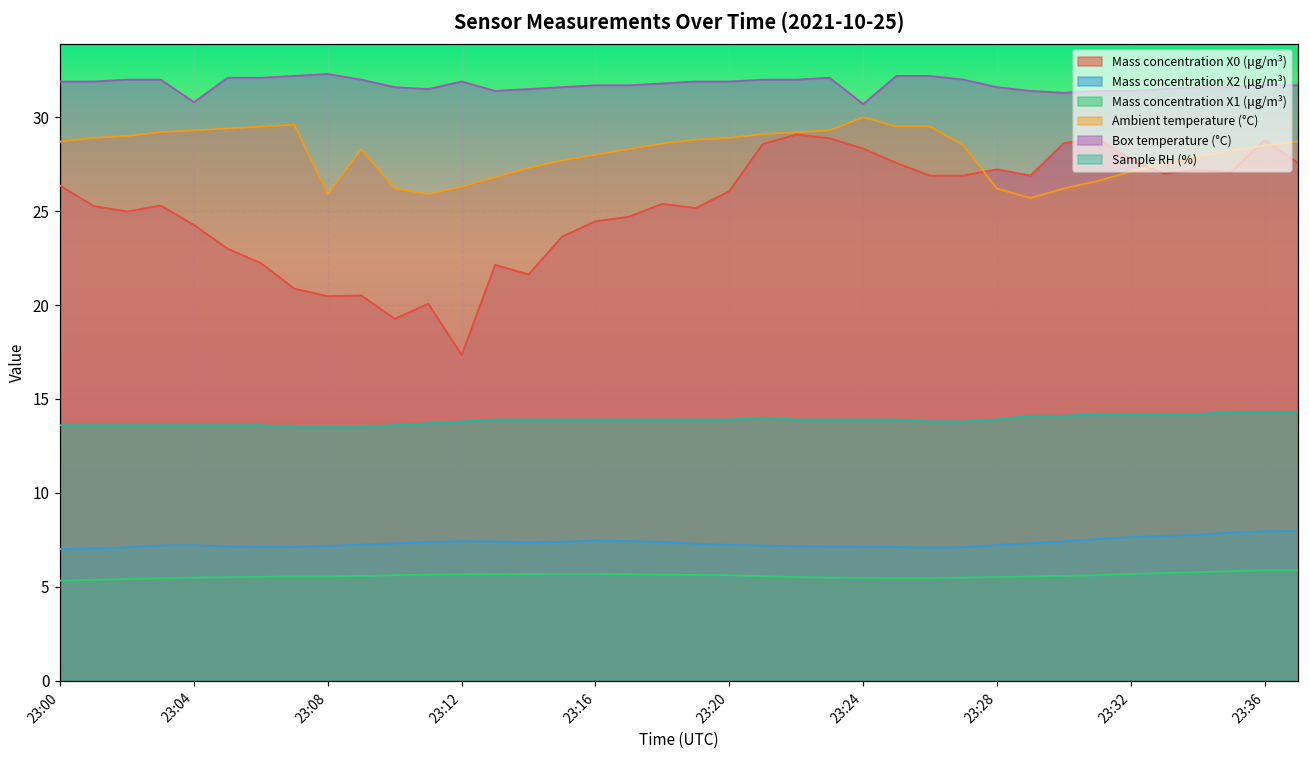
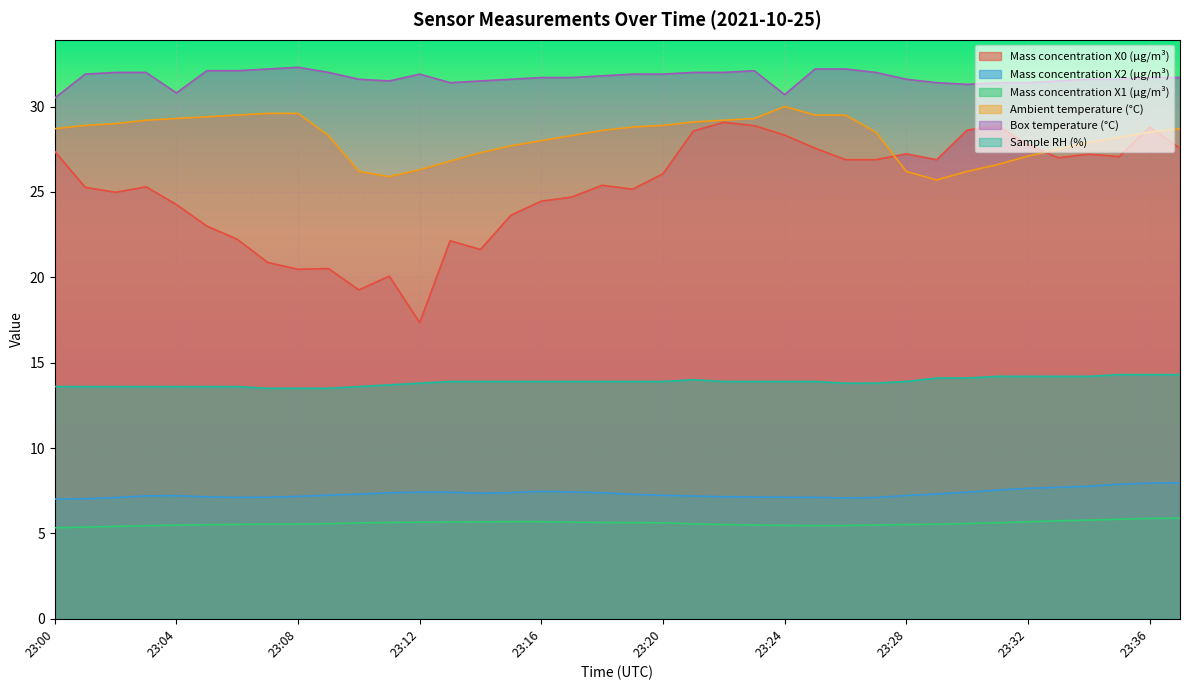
Mass concentration X0 (μg/m³), 23:00: 26.4 -> 27.4
Box temperature (°C), 23:00: 31.9 -> 30.5
Ambient temperature (°C), 23:08: 25.9 -> 29.6
